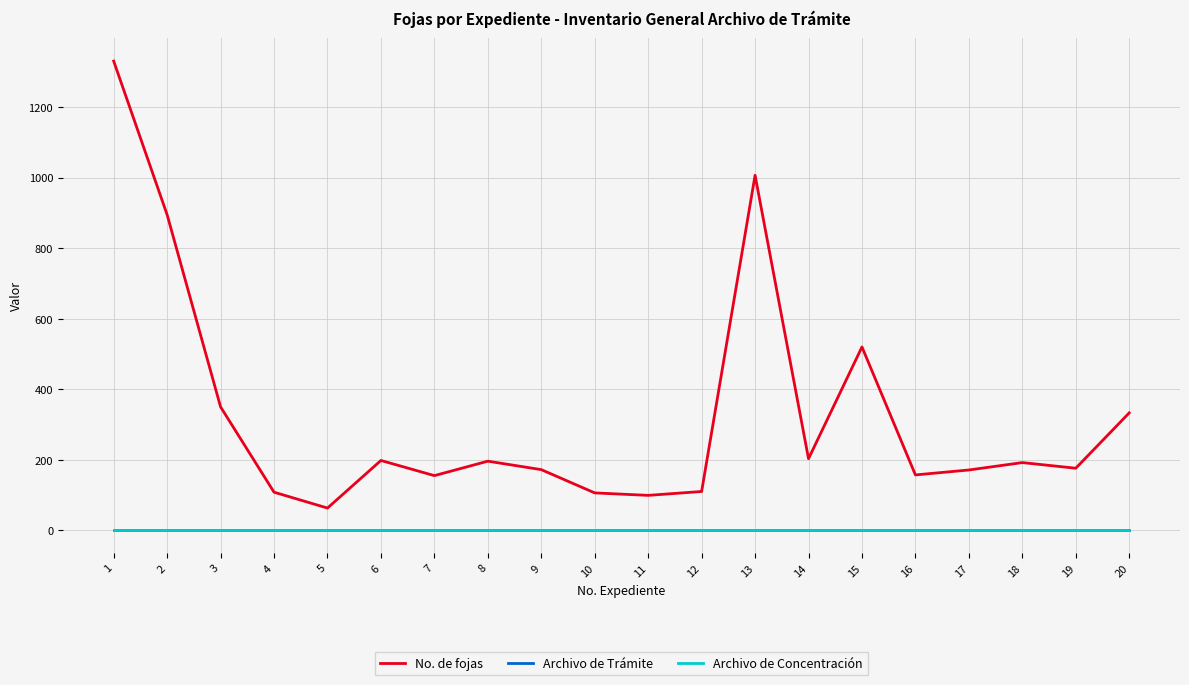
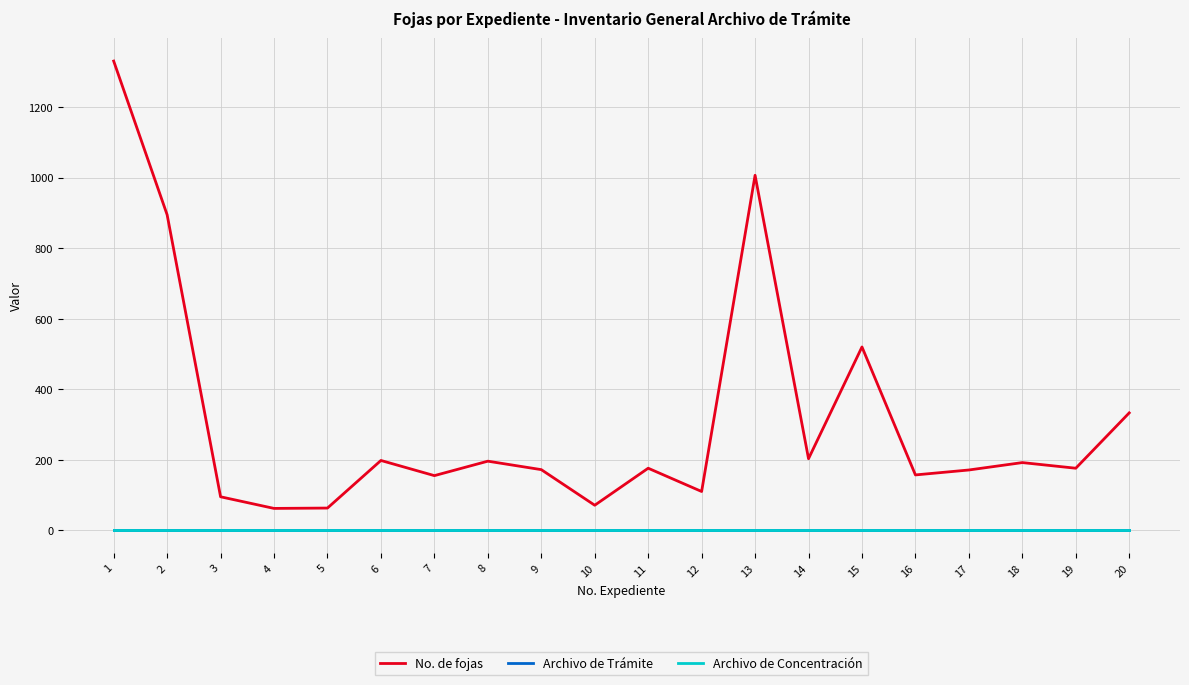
No. de fojas, 3: 350 -> 100
No. de fojas, 4: 110 -> 60
No. de fojas, 10: 110 -> 70
No. de fojas, 11: 100 -> 180
